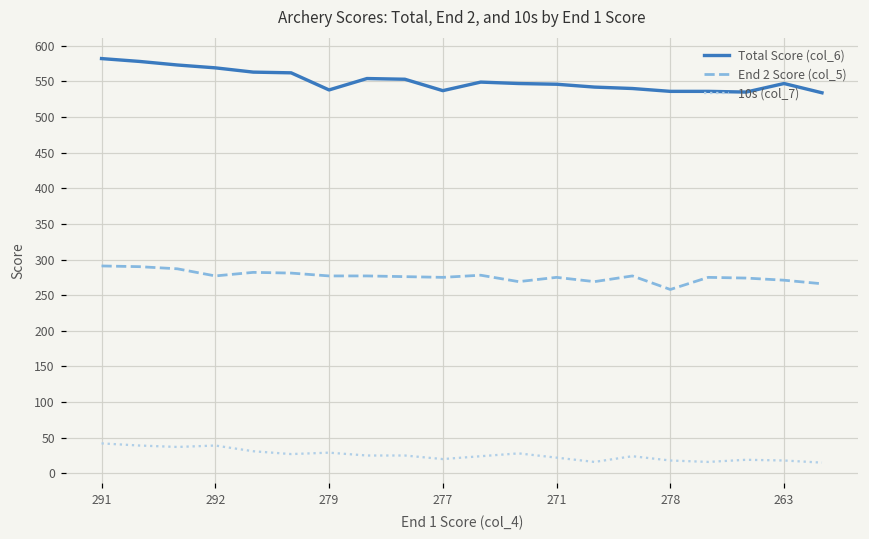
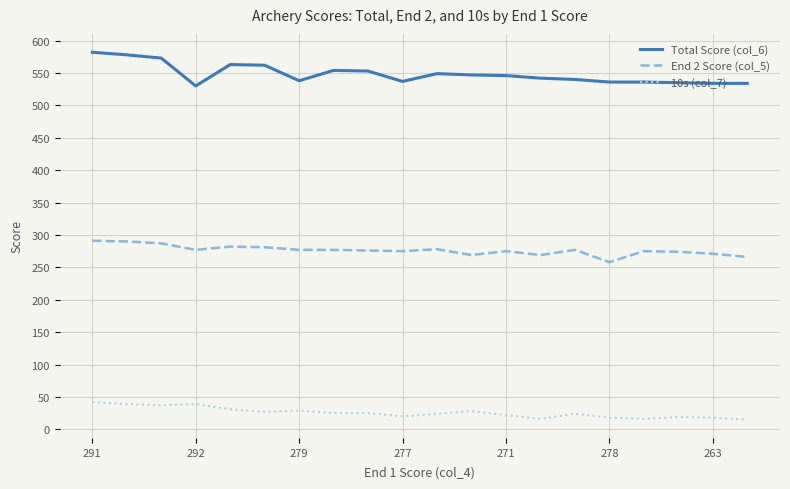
Total Score (col_6), 292: 570 -> 530
Total Score (col_6), 263: 550 -> 530
